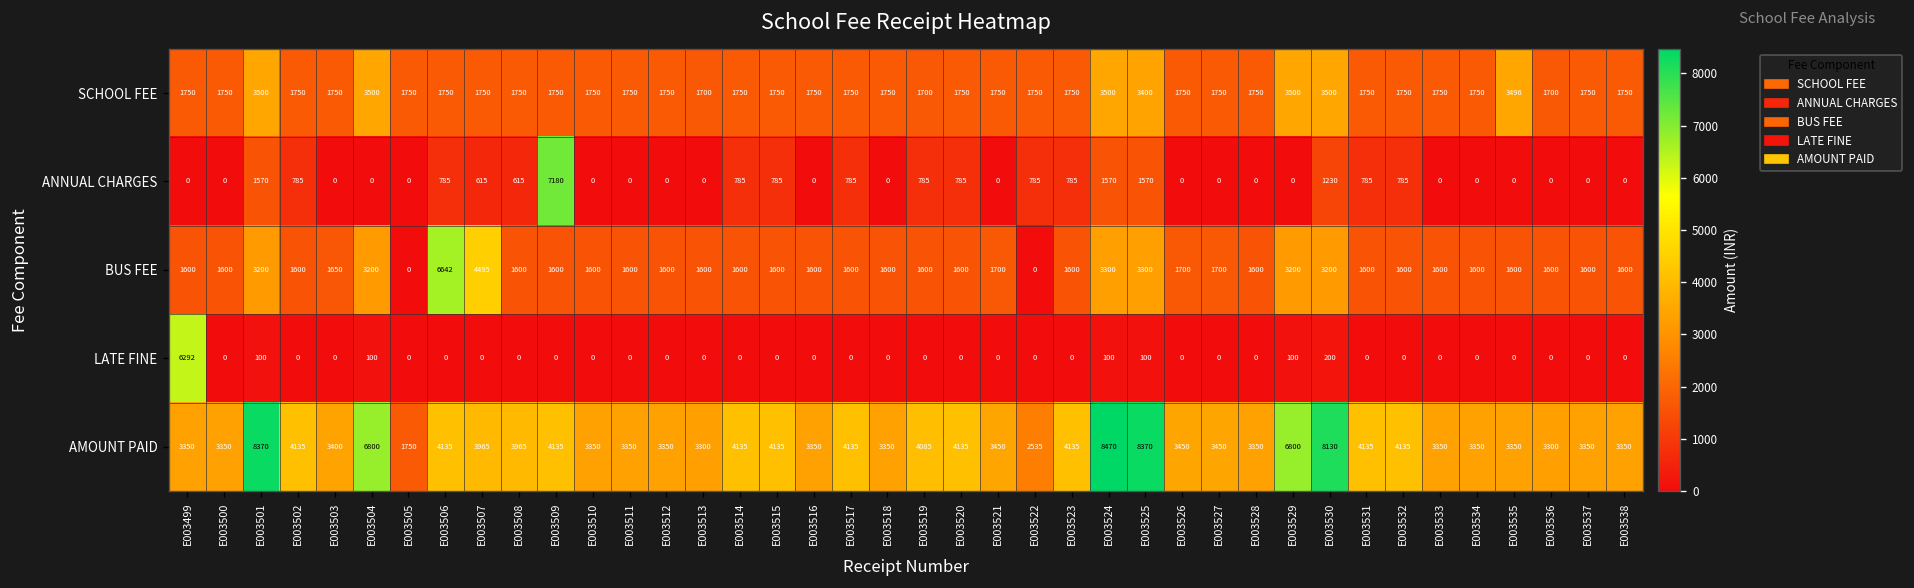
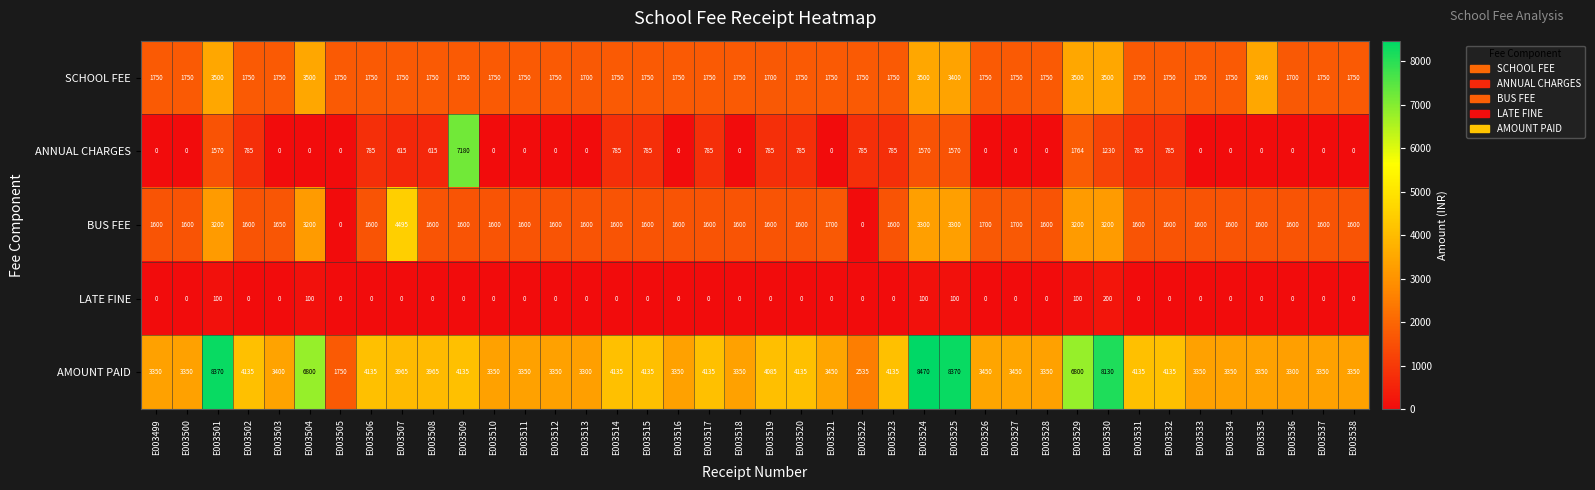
ANNUAL CHARGES, E003529: 0 -> 1764
BUS FEE, E003506: 6642 -> 1600
LATE FINE, E003499: 6292 -> 0
